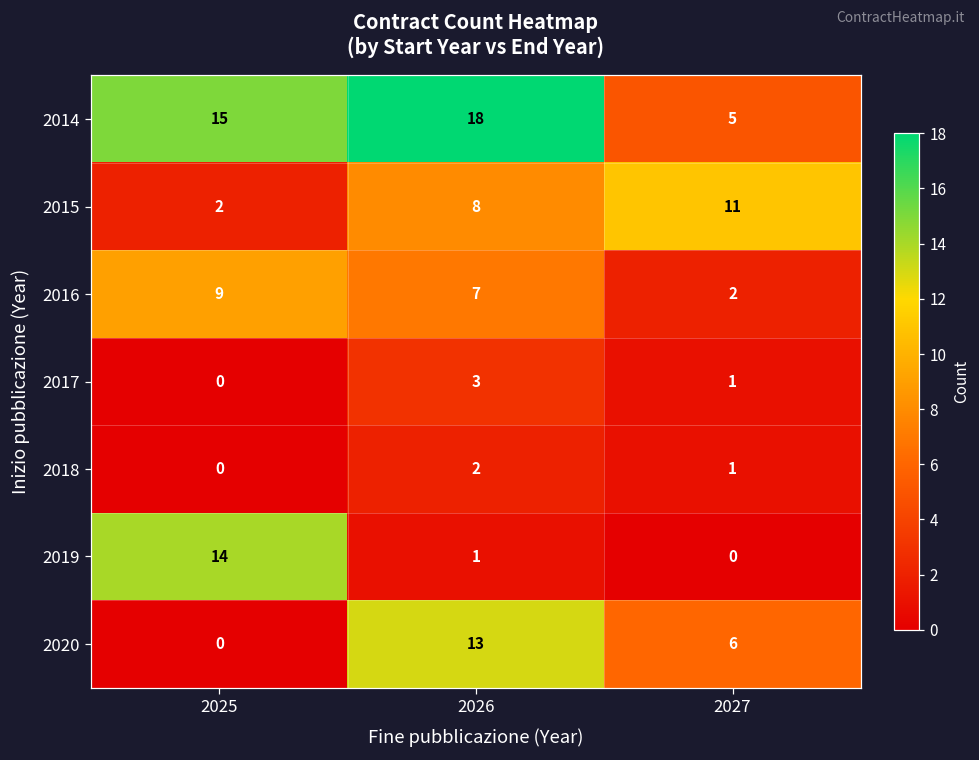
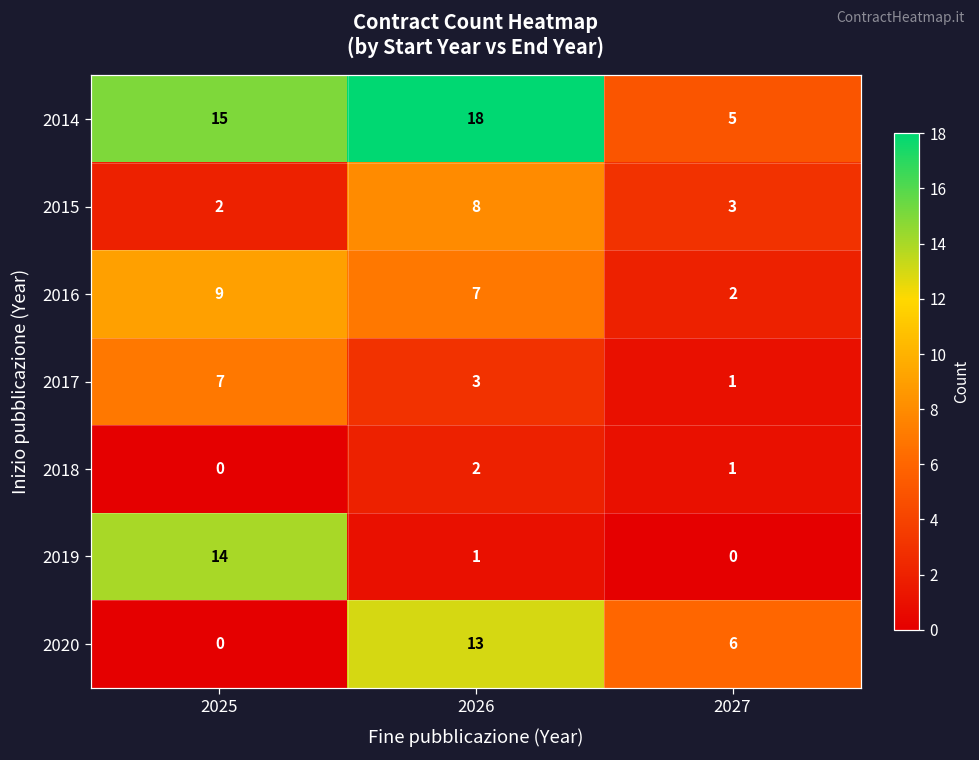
2015, 2027: 11 -> 3
2017, 2025: 0 -> 7
